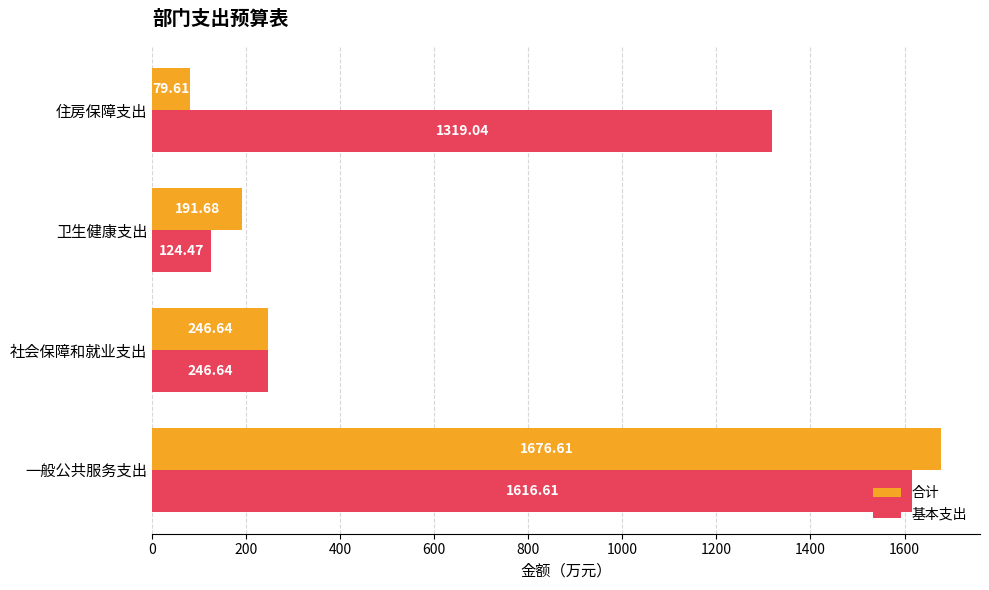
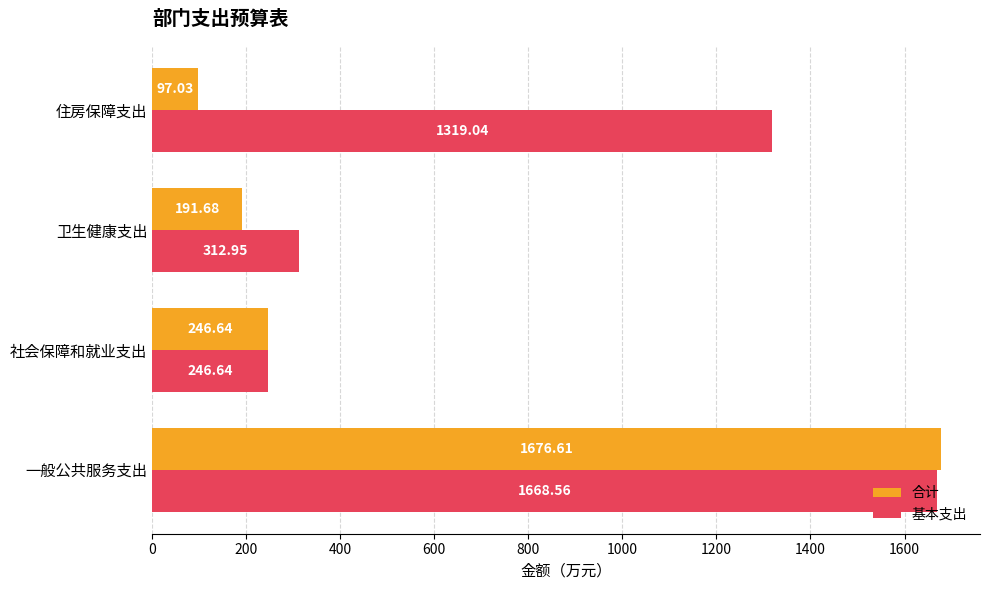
合计, 住房保障支出: 79.61 -> 97.03
基本支出, 卫生健康支出: 124.47 -> 312.95
基本支出, 一般公共服务支出: 1616.61 -> 1668.56
